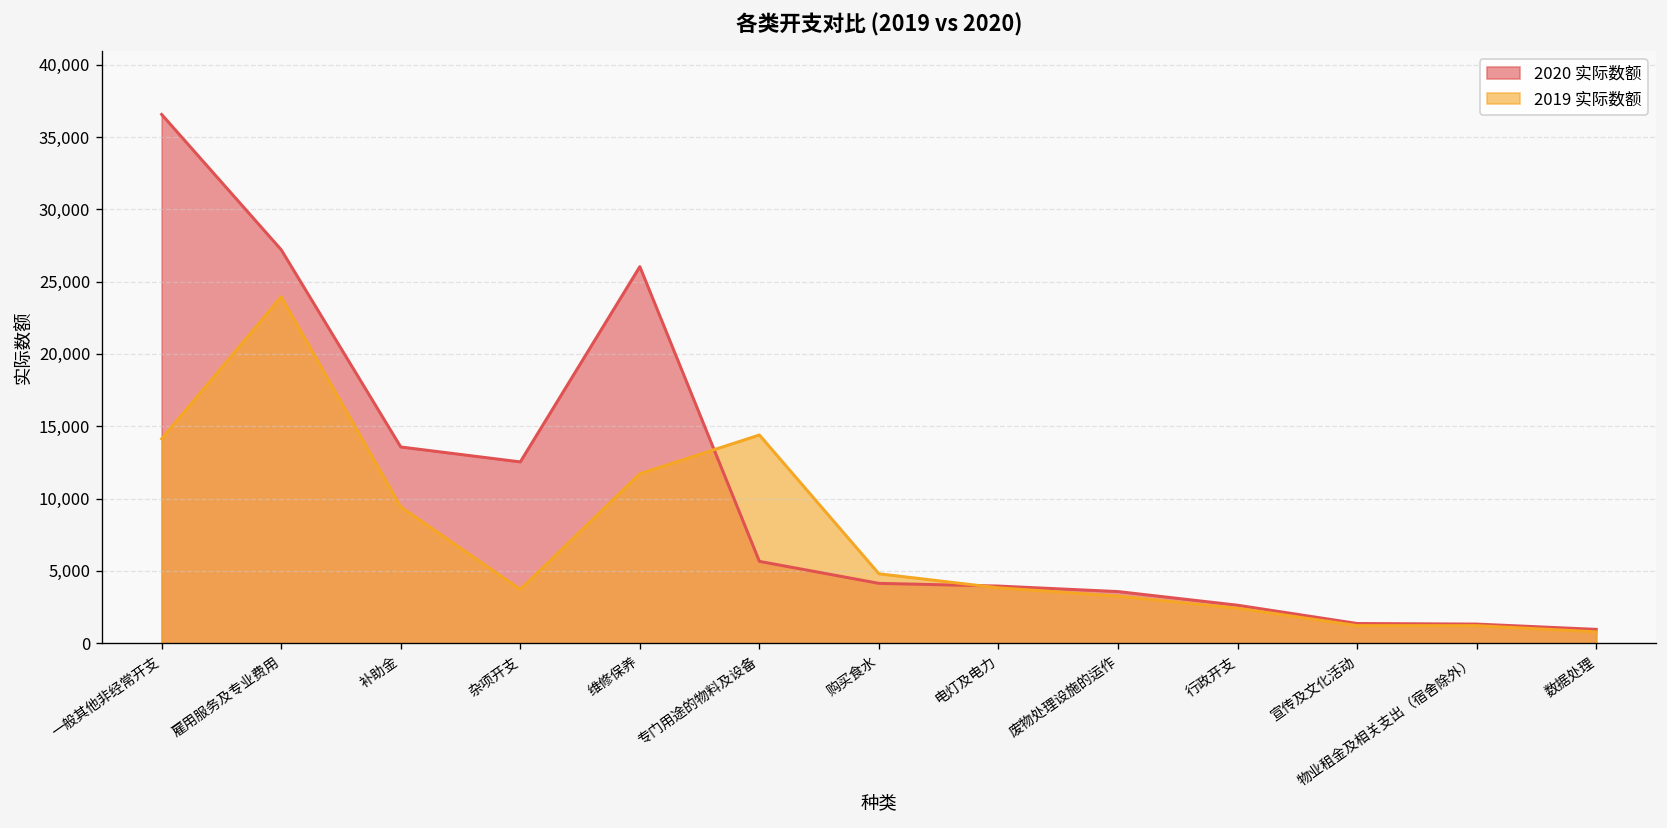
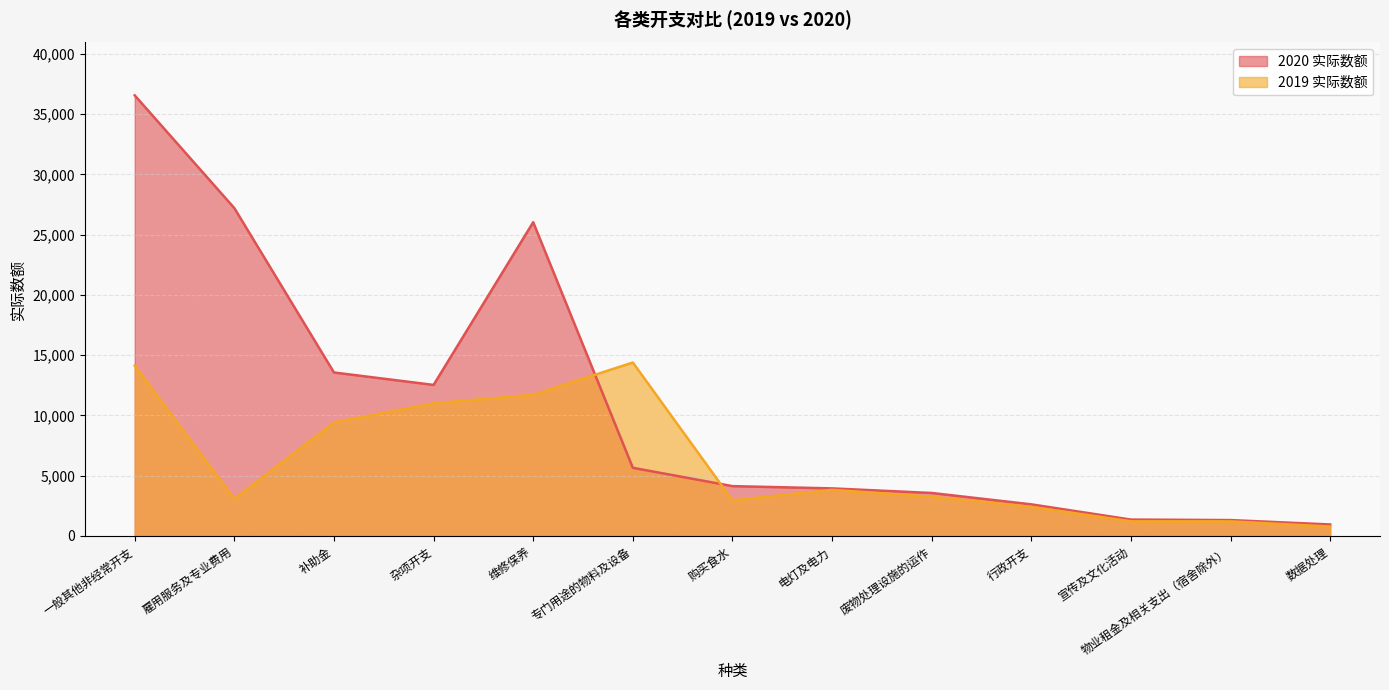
2019 实际数额, 雇用服务及专业费用: 24,000 -> 3,100
2019 实际数额, 杂项开支: 3,700 -> 11,000
2019 实际数额, 购买食水: 4,800 -> 3,000
